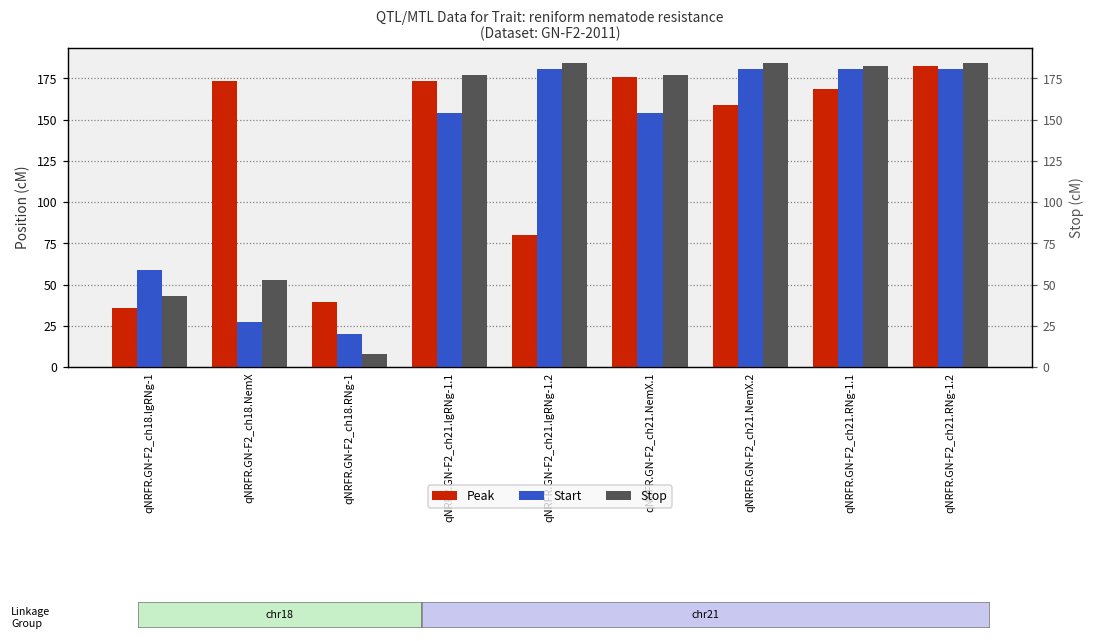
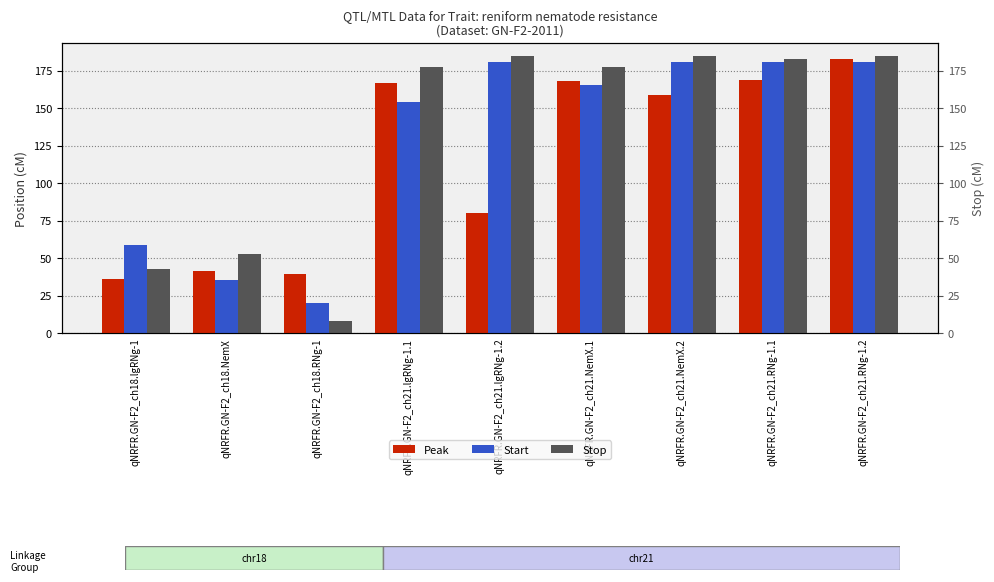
QTL/MTL Data for Trait: reniform nematode resistance (Dataset: GN-F2-2011), Peak, qNRFR.GN-F2_ch18.NemX: 174 -> 41
QTL/MTL Data for Trait: reniform nematode resistance (Dataset: GN-F2-2011), Start, qNRFR.GN-F2_ch18.NemX: 28 -> 36
QTL/MTL Data for Trait: reniform nematode resistance (Dataset: GN-F2-2011), Peak, qNRFR.GN-F2_ch21.lgRNg-1.1: 174 -> 167
QTL/MTL Data for Trait: reniform nematode resistance (Dataset: GN-F2-2011), Peak, qNRFR.GN-F2_ch21.NemX.1: 176 -> 168
QTL/MTL Data for Trait: reniform nematode resistance (Dataset: GN-F2-2011), Start, qNRFR.GN-F2_ch21.NemX.1: 154 -> 166
